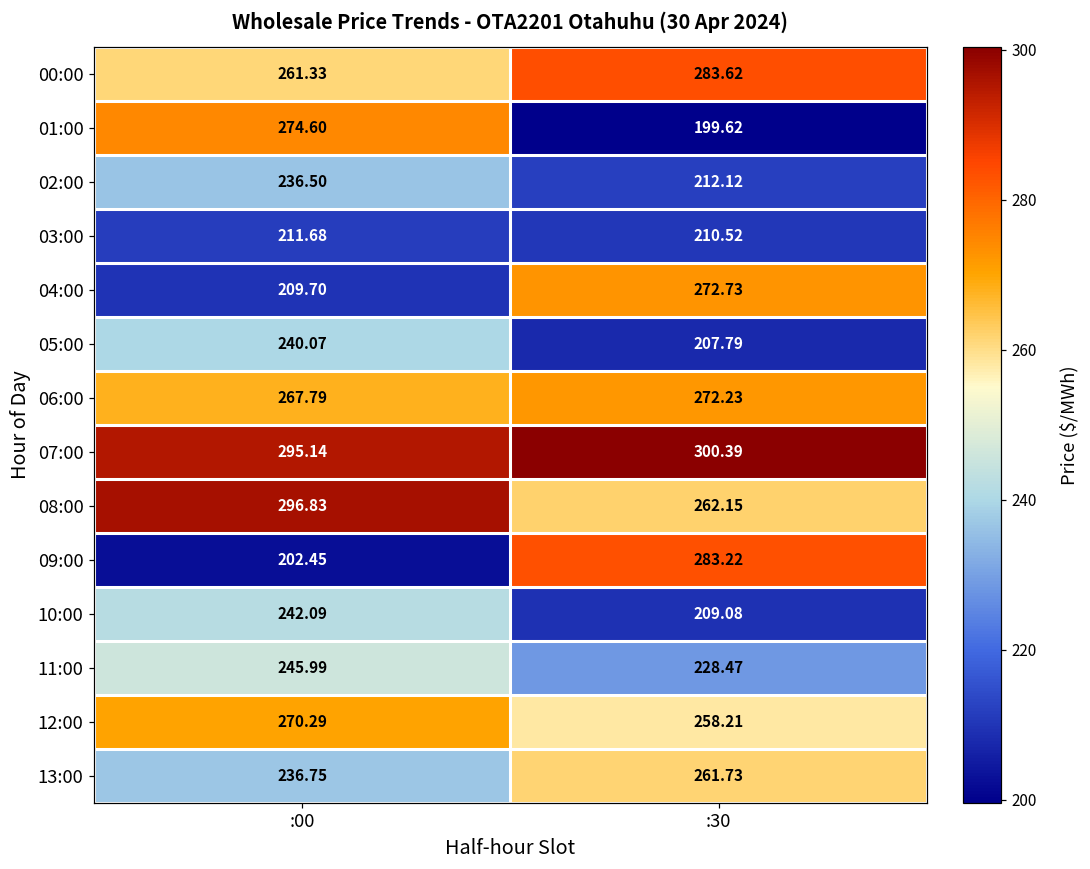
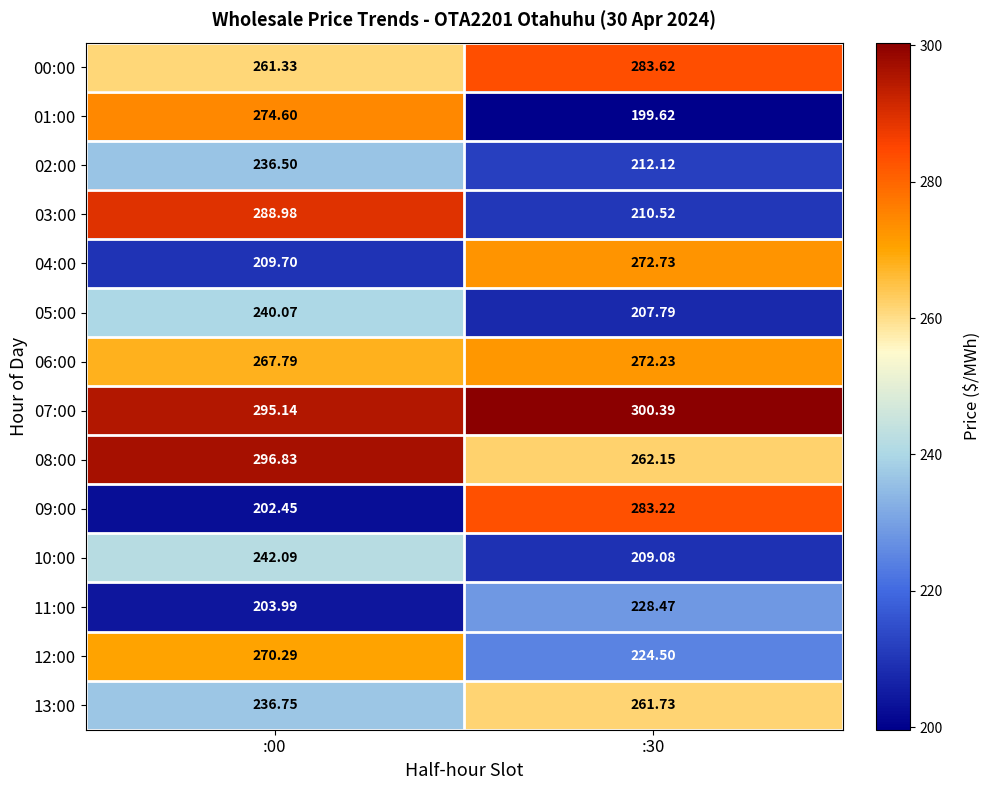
03:00, :00: 211.68 -> 288.98
11:00, :00: 245.99 -> 203.99
12:00, :30: 258.21 -> 224.50
